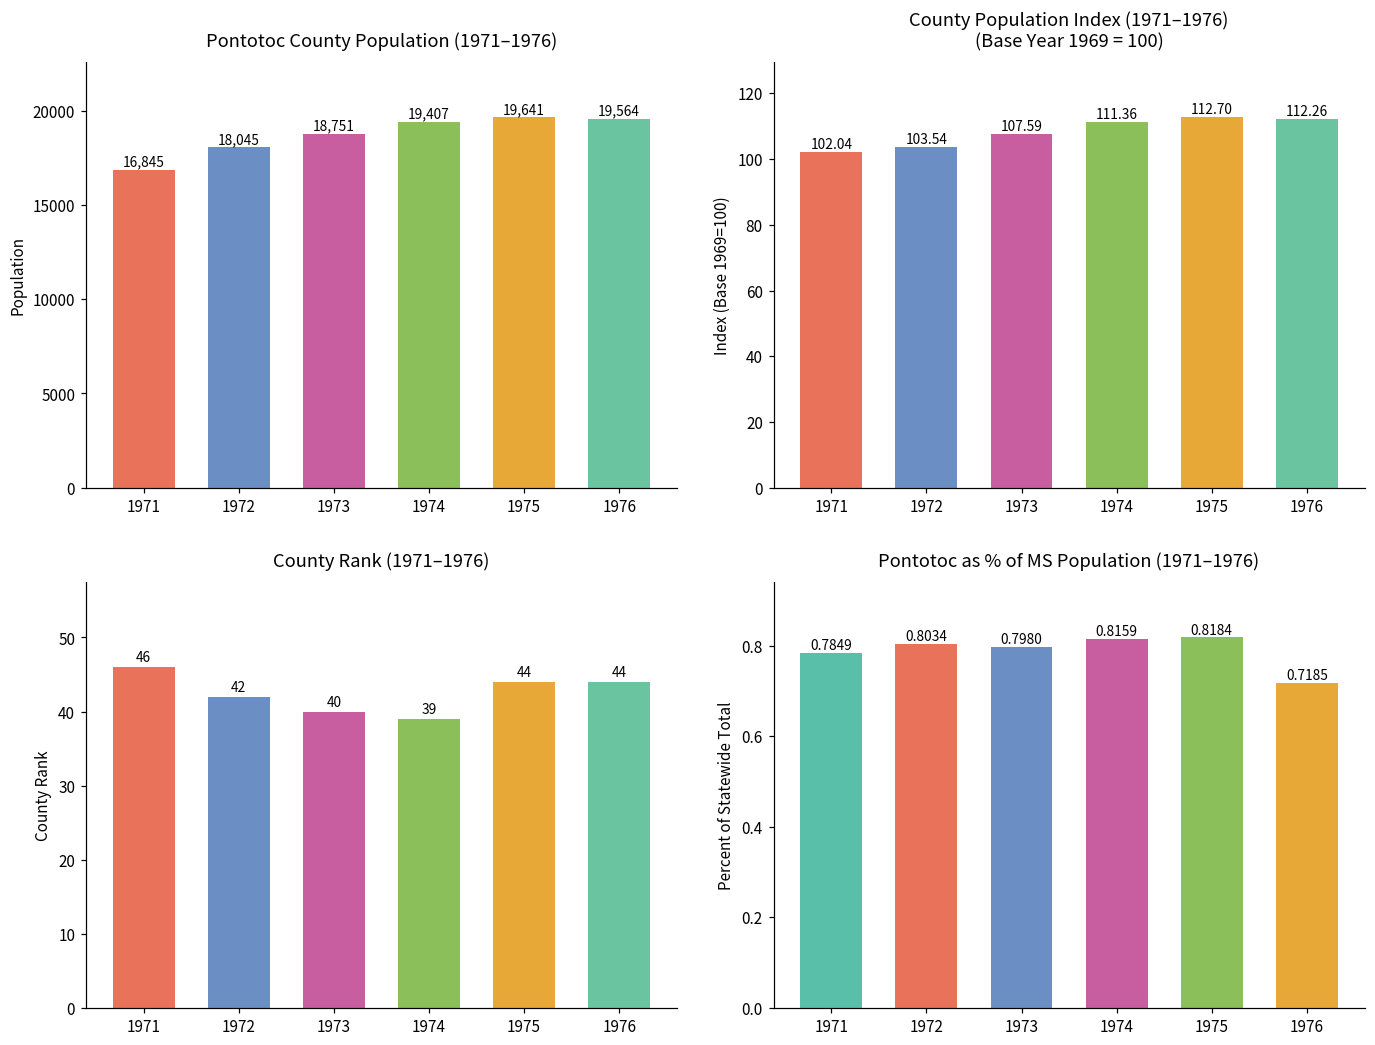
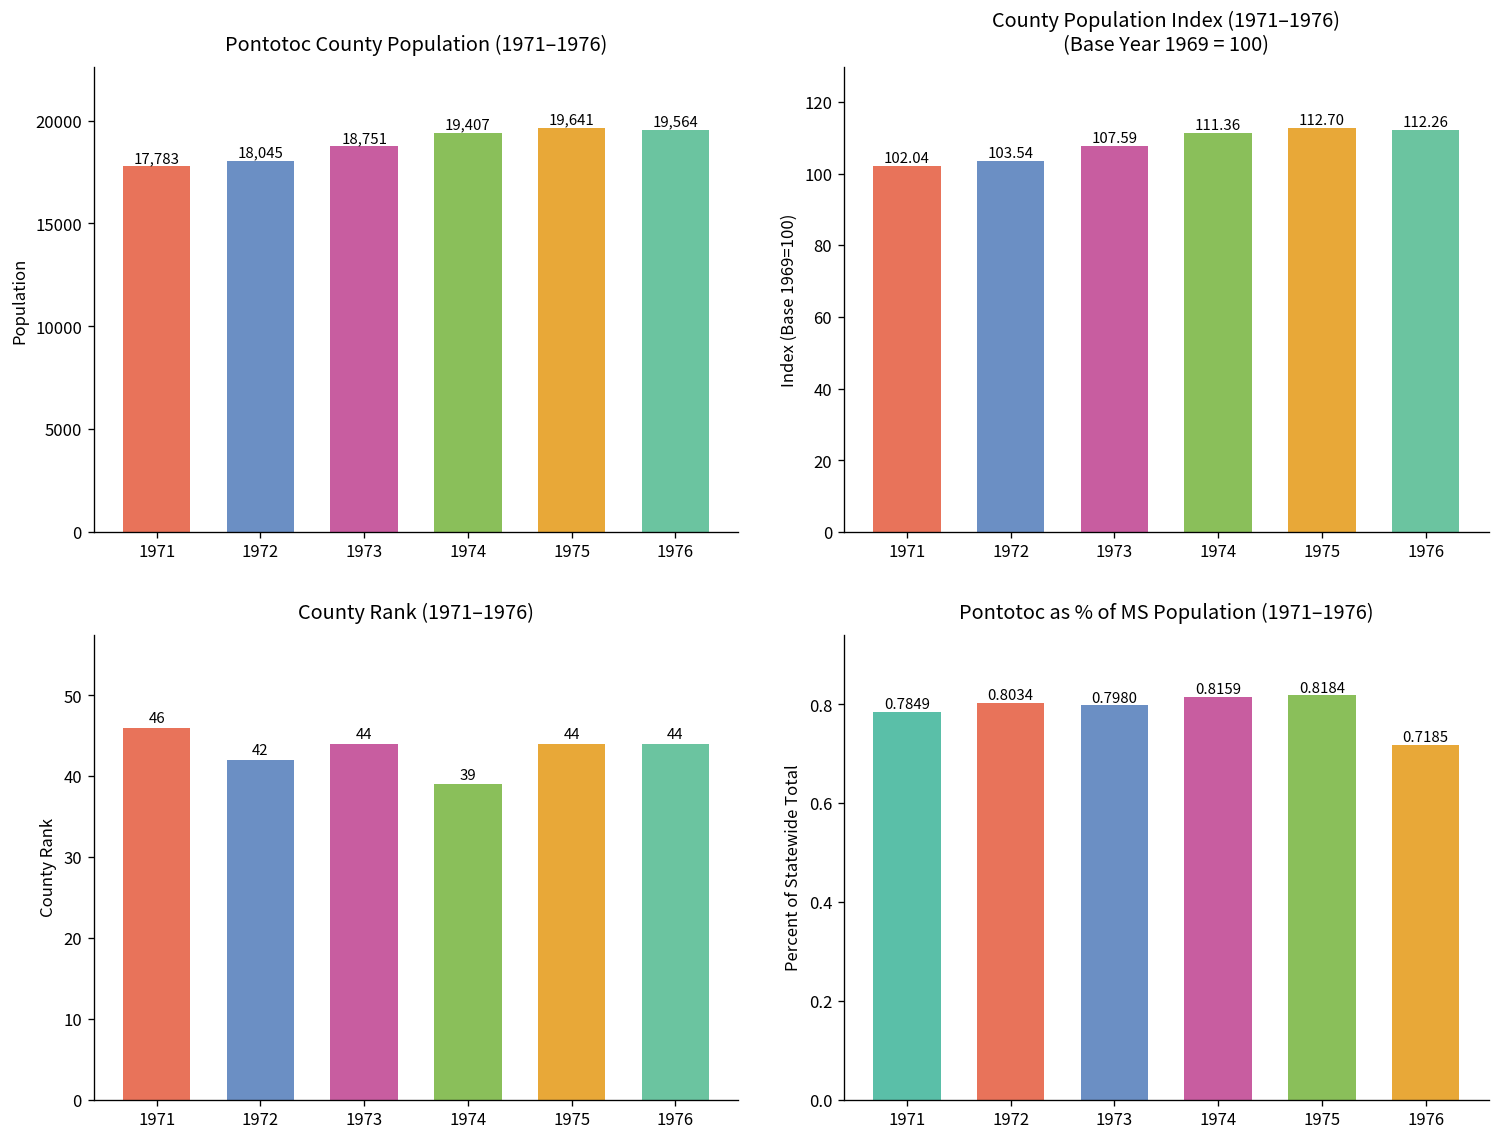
Pontotoc County Population (1971–1976), 1971: 16,845 -> 17,783
County Rank (1971–1976), 1973: 40 -> 44
